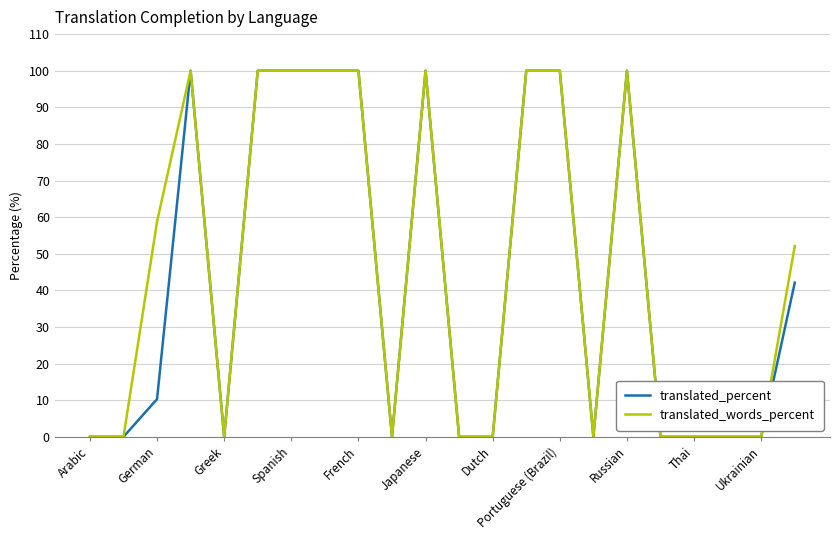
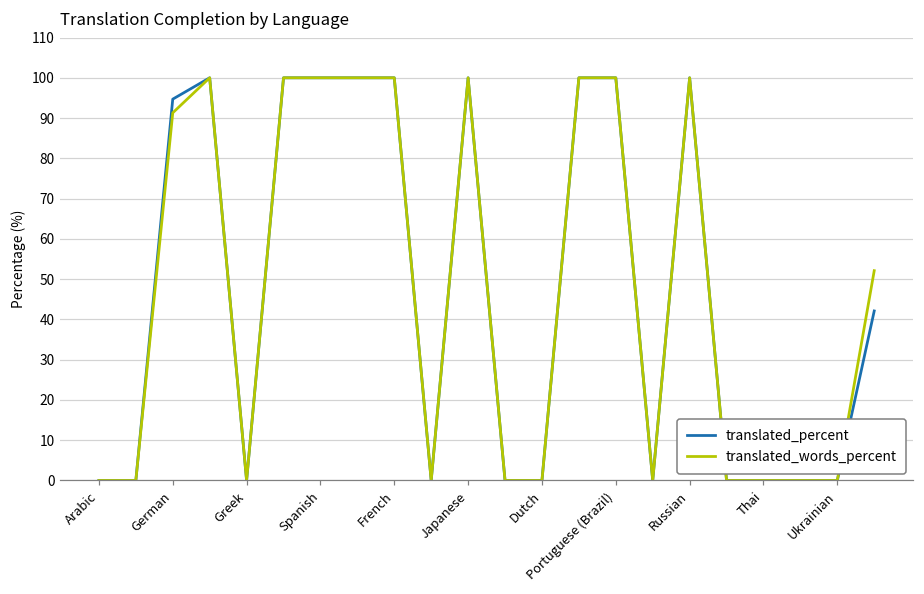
translated_percent, German: 10 -> 95
translated_words_percent, German: 59 -> 91
